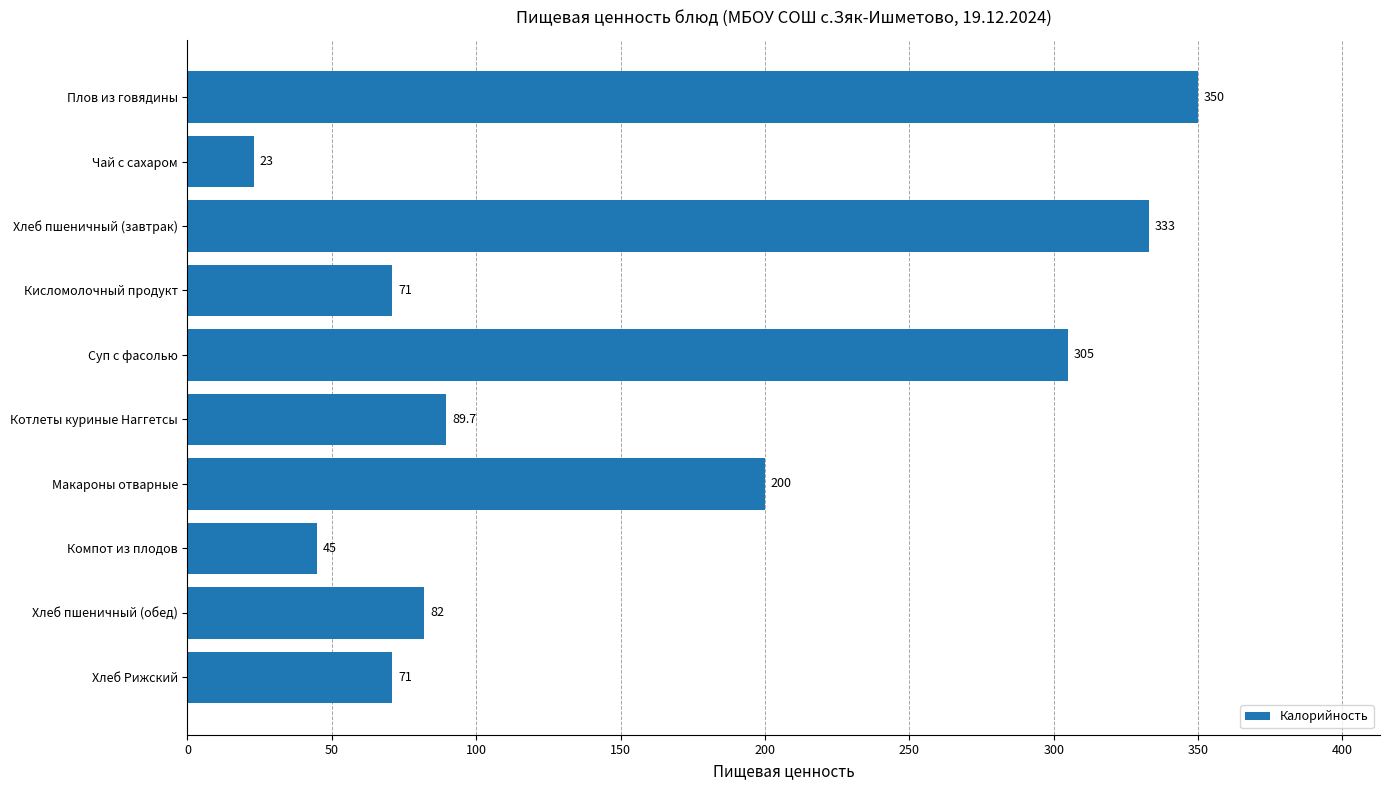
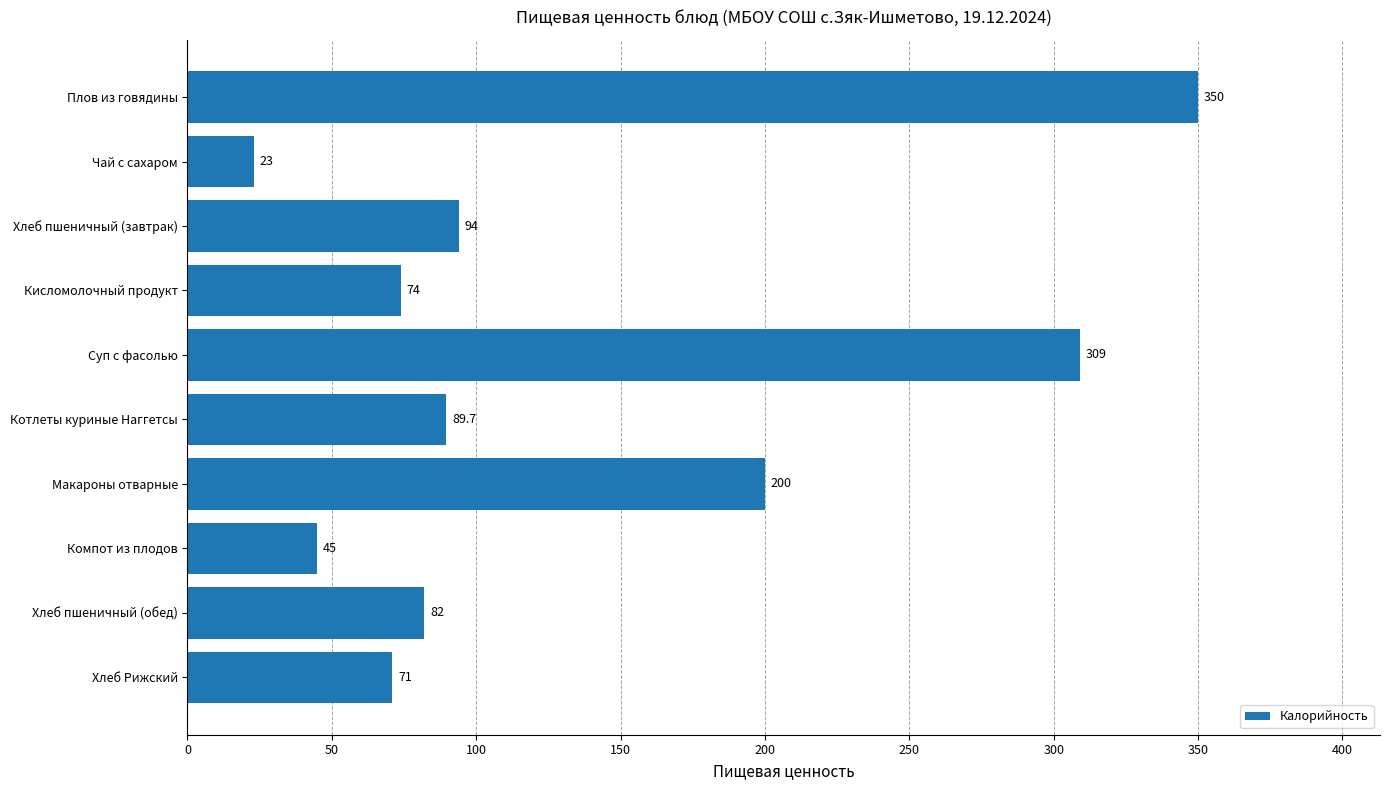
Хлеб пшеничный (завтрак): 333 -> 94
Кисломолочный продукт: 71 -> 74
Суп с фасолью: 305 -> 309
